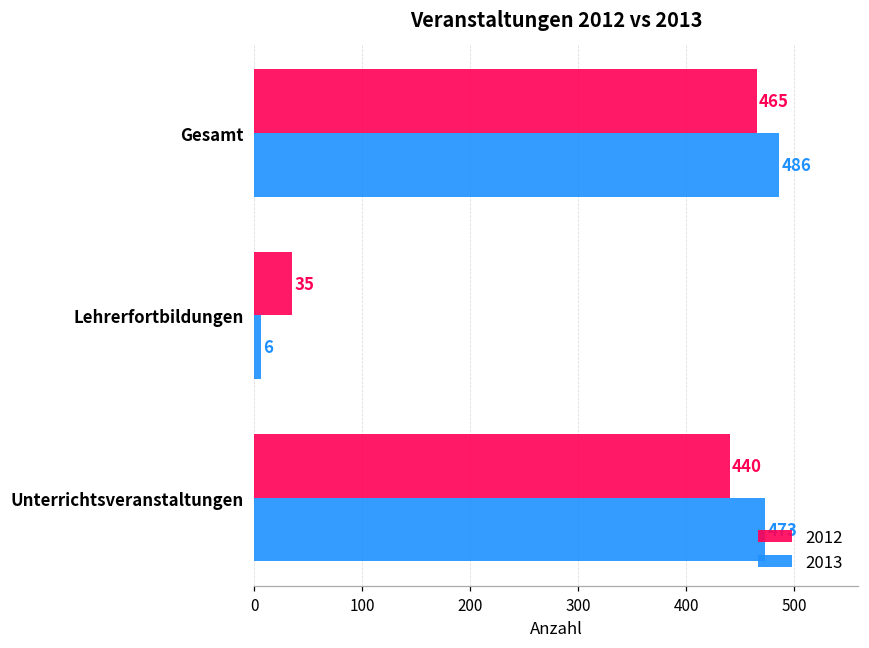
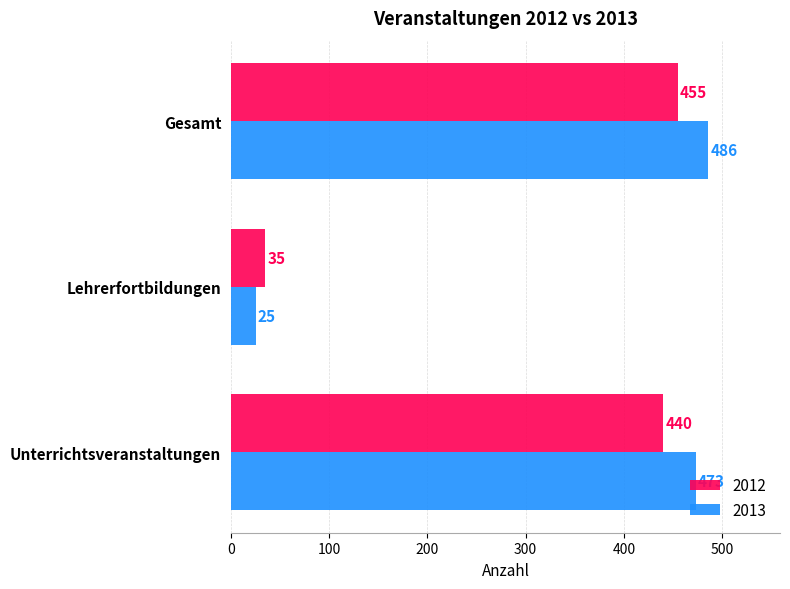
2012, Gesamt: 465 -> 455
2013, Lehrerfortbildungen: 6 -> 25
